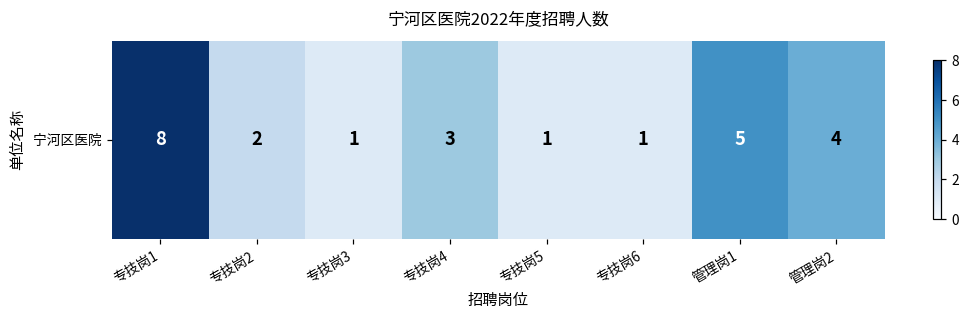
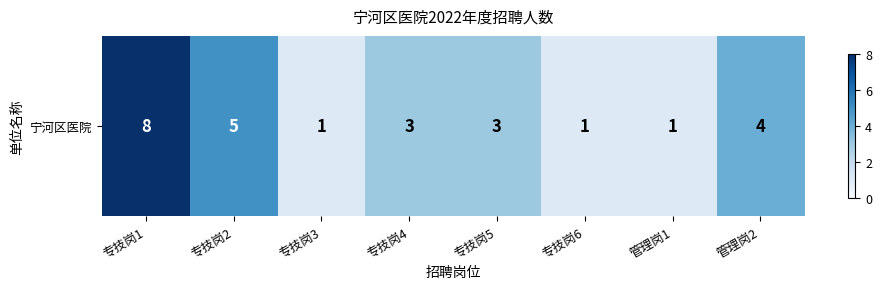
宁河区医院, 专技岗2: 2 -> 5
宁河区医院, 专技岗5: 1 -> 3
宁河区医院, 管理岗1: 5 -> 1
